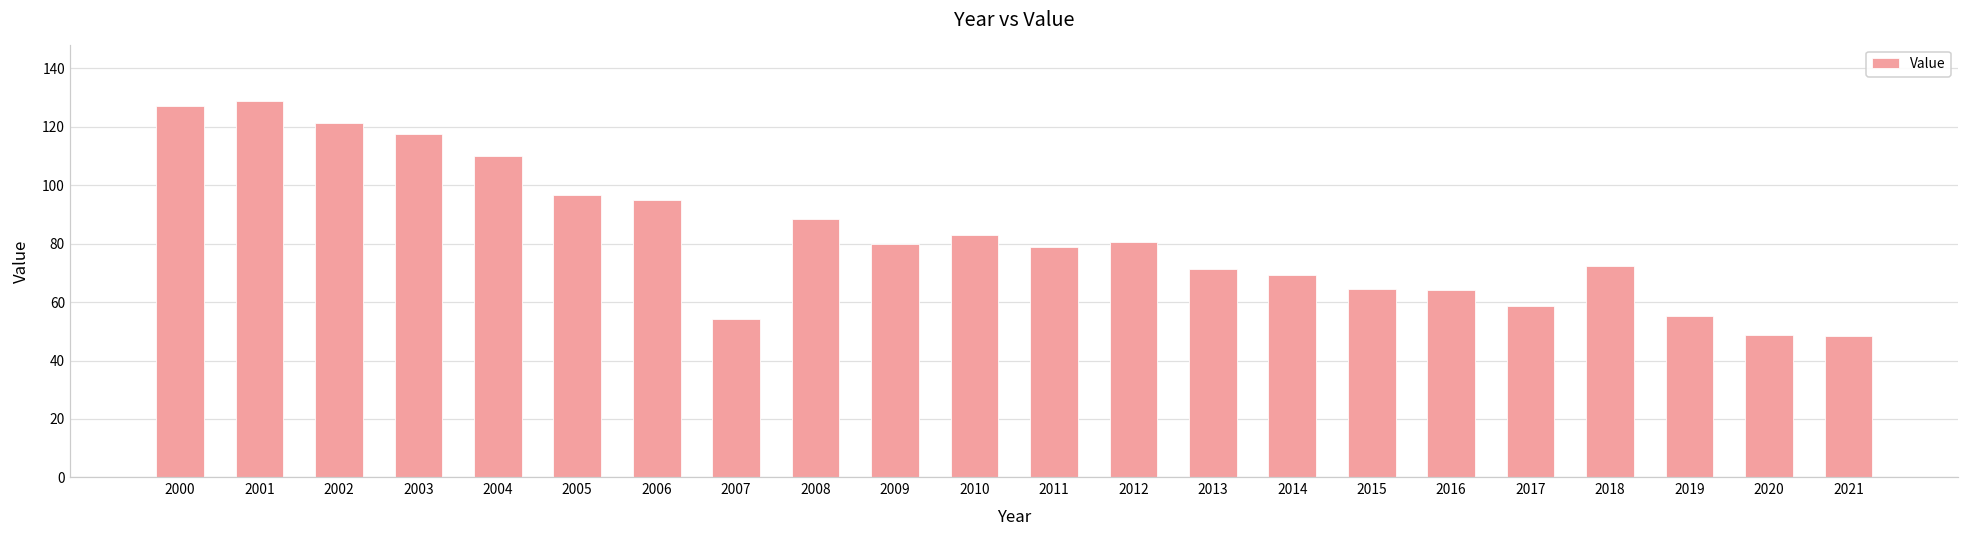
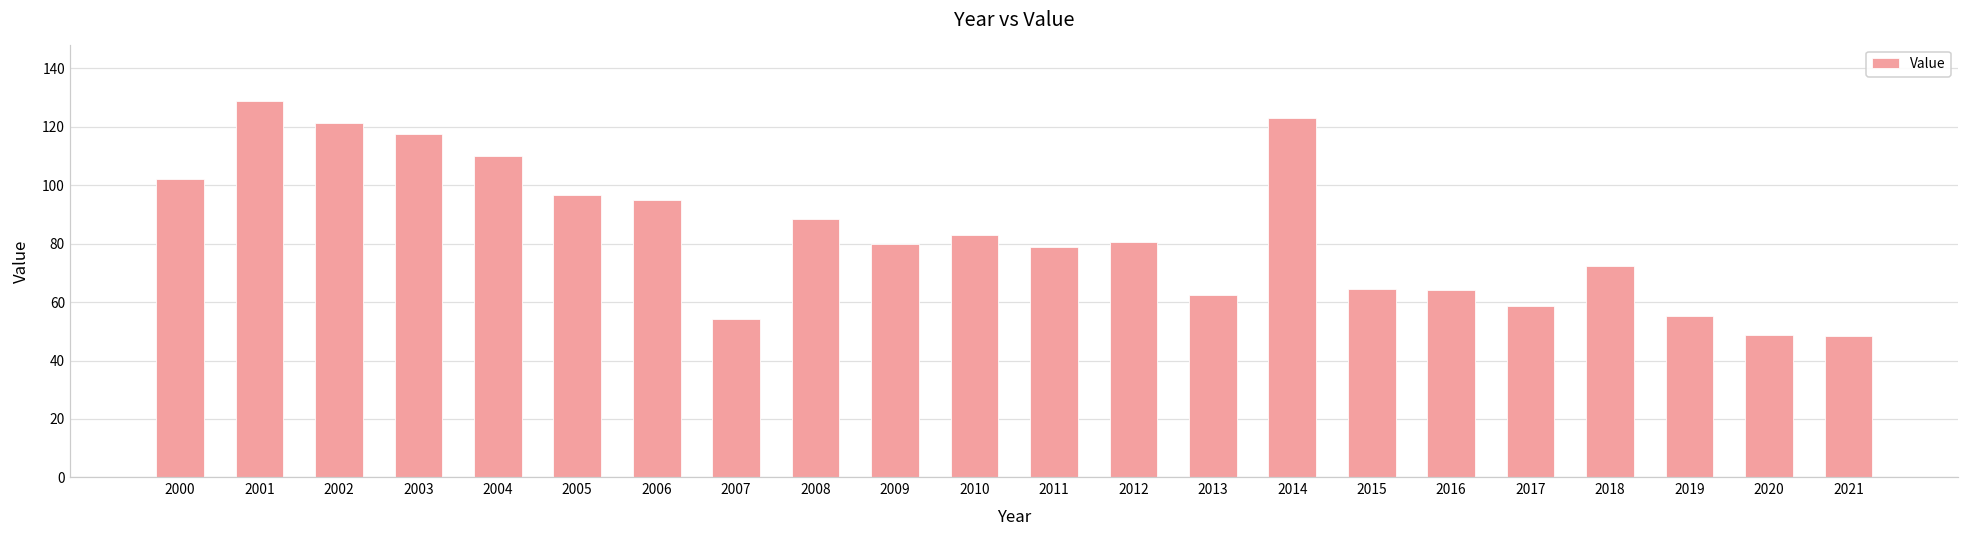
2000: 127 -> 102
2013: 71 -> 62
2014: 69 -> 123
